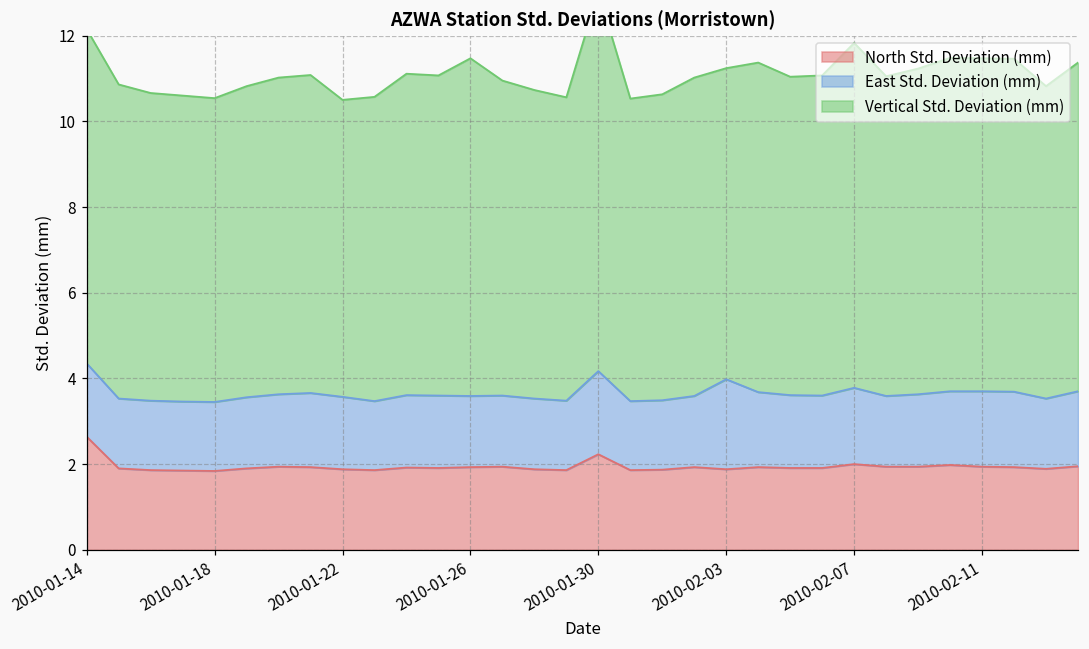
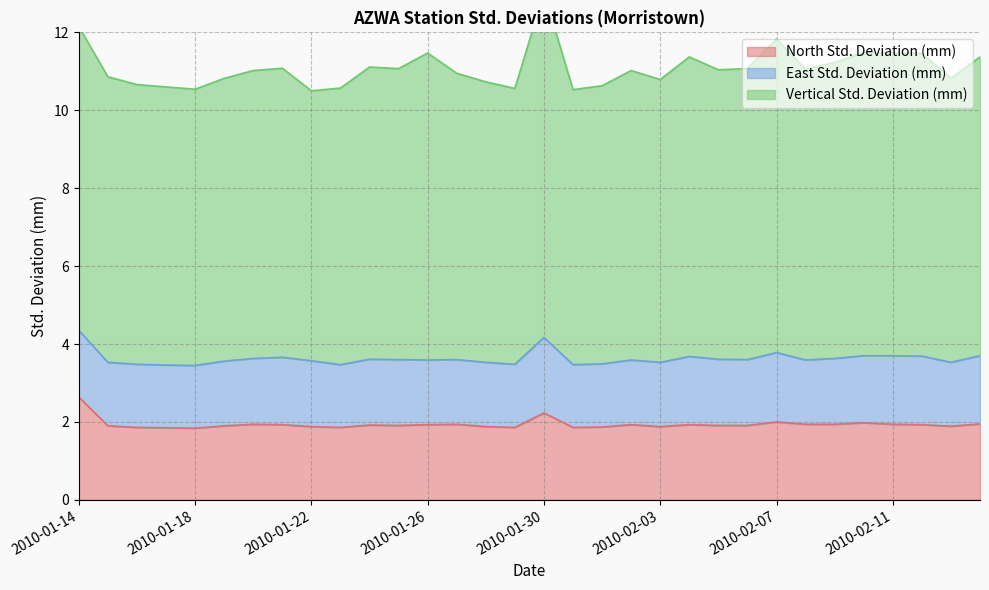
East Std. Deviation (mm), 2010-02-03: 2.1 -> 1.7
